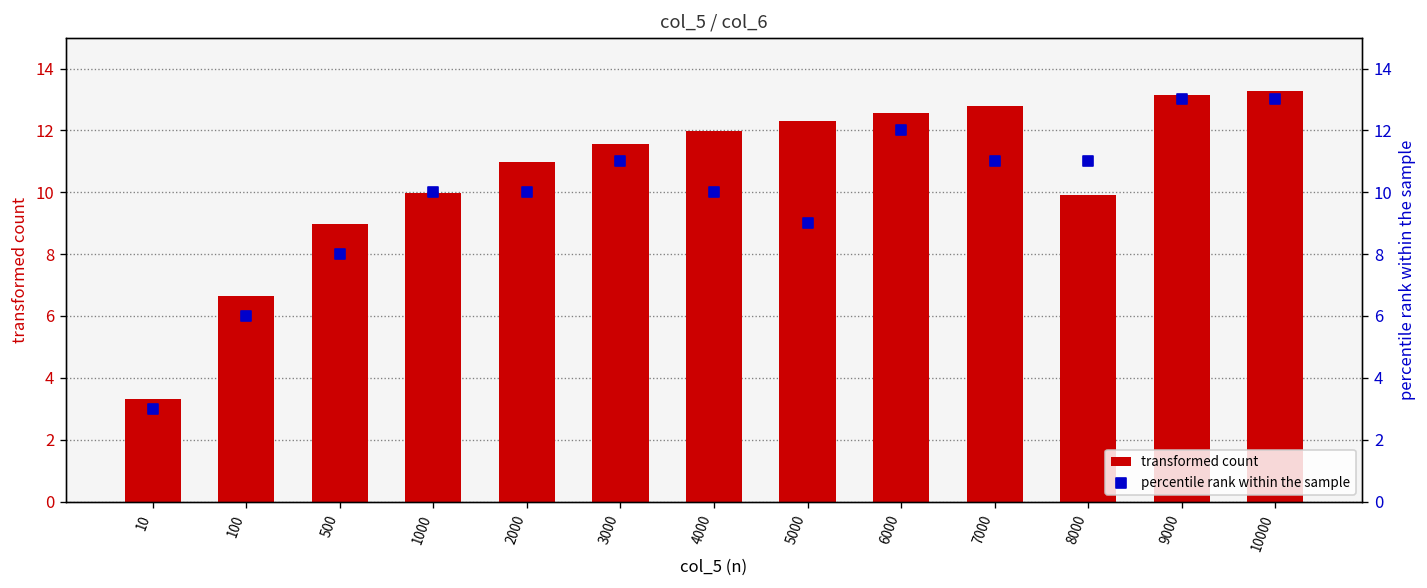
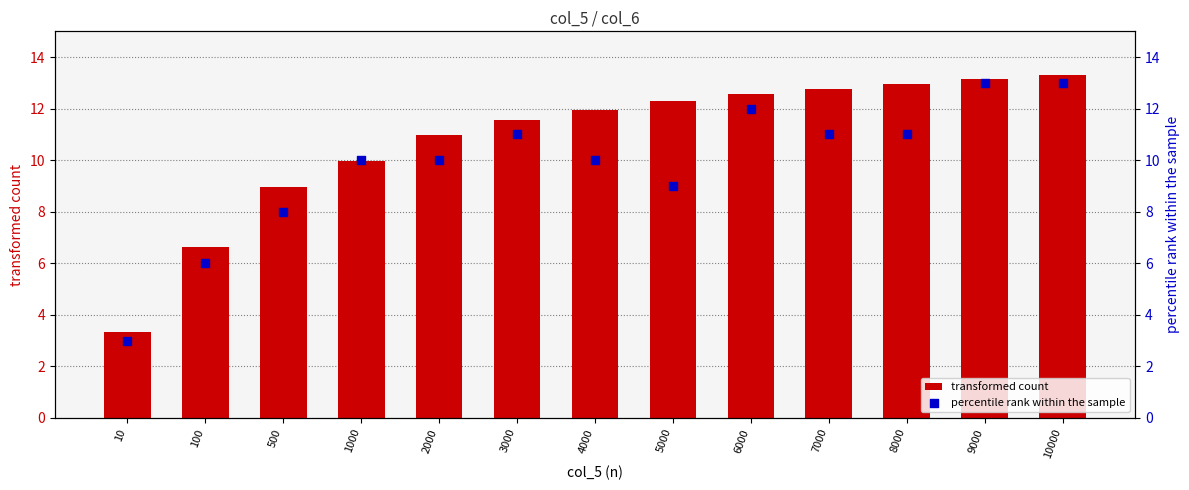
transformed count, 8000: 9.9 -> 13.0
